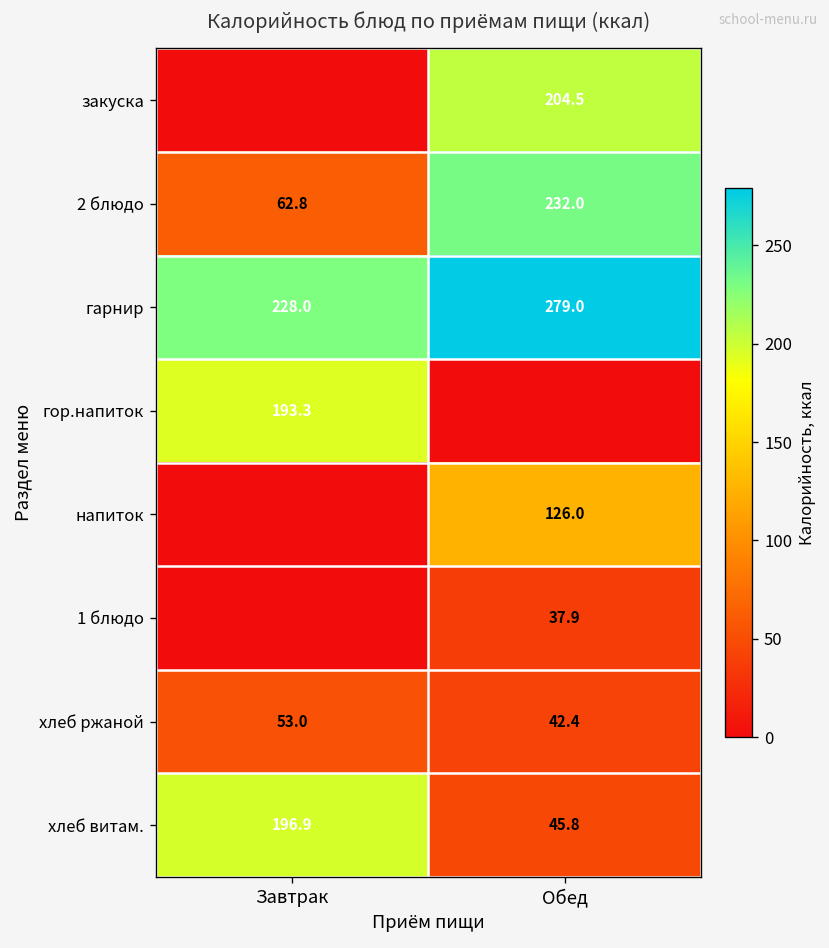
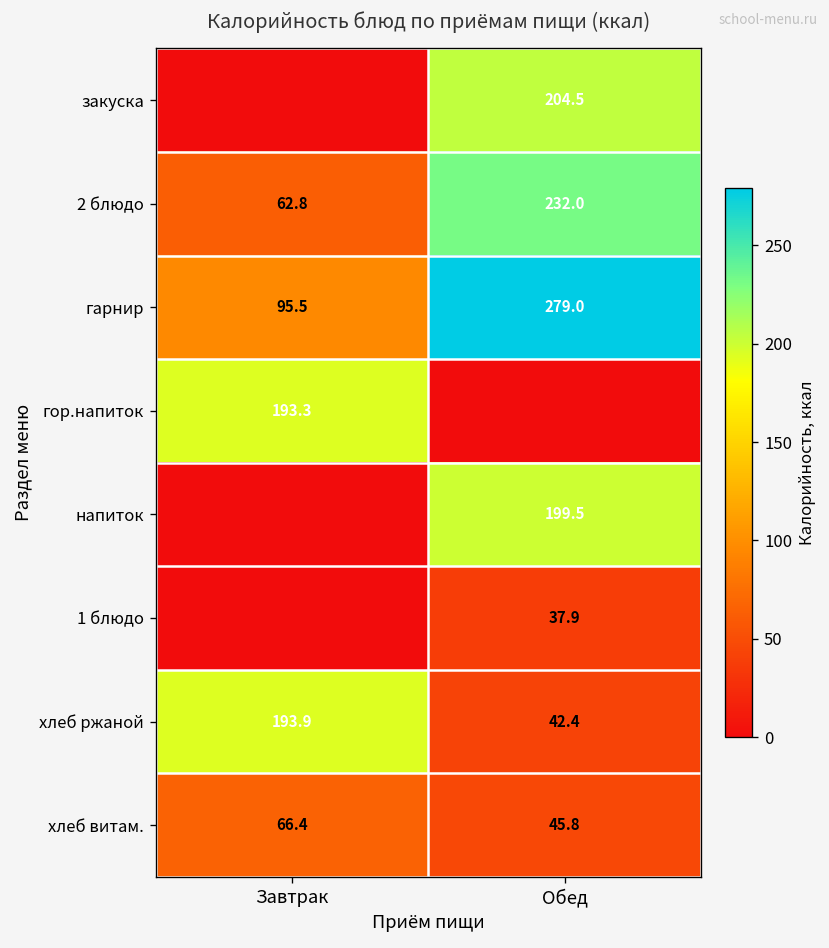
гарнир, Завтрак: 228.0 -> 95.5
напиток, Обед: 126.0 -> 199.5
хлеб ржаной, Завтрак: 53.0 -> 193.9
хлеб витам., Завтрак: 196.9 -> 66.4
